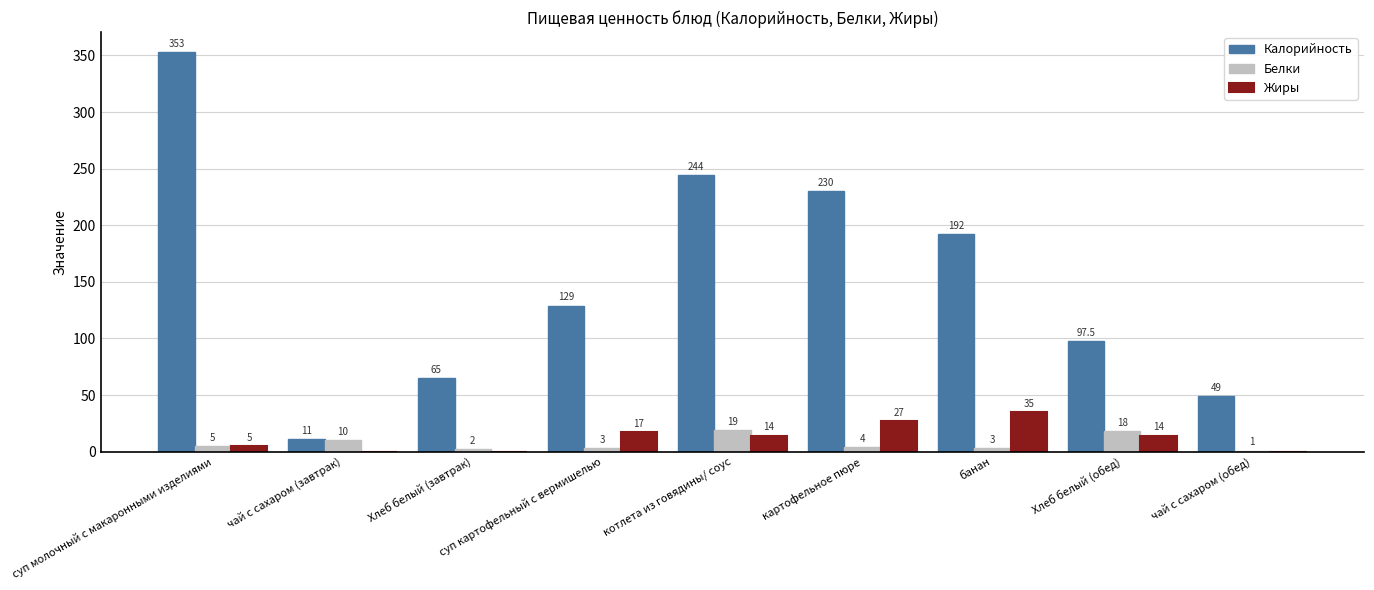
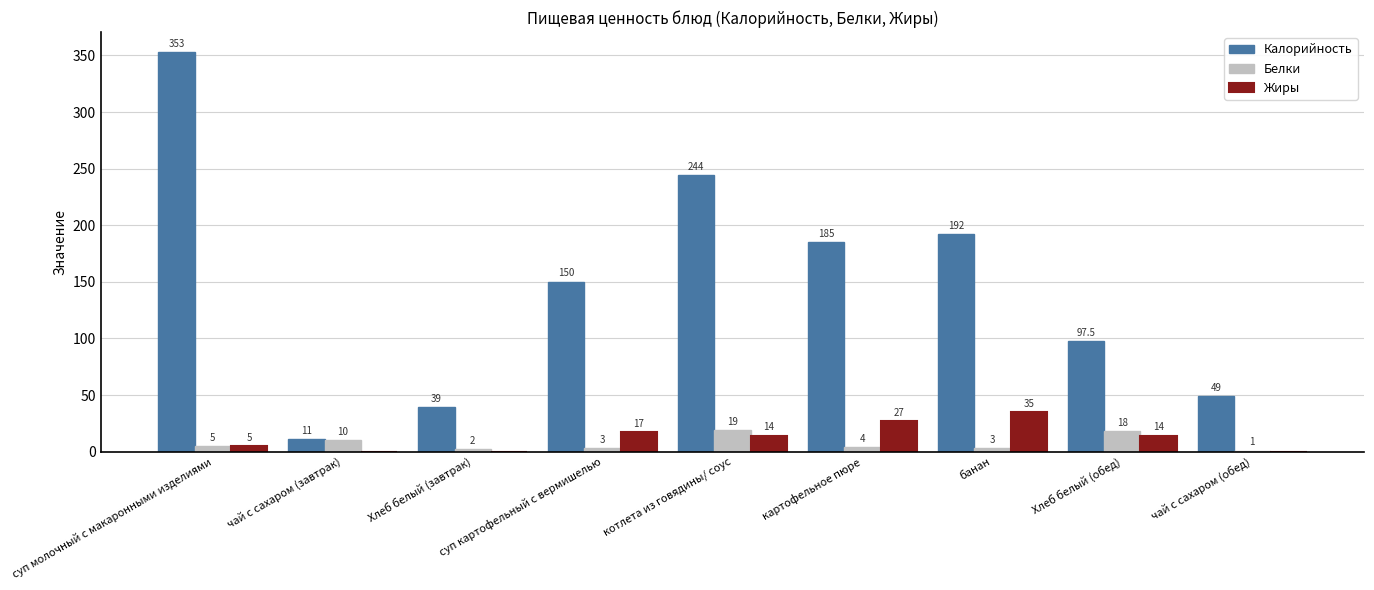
Калорийность, Хлеб белый (завтрак): 65 -> 39
Калорийность, суп картофельный с вермишелью: 129 -> 150
Калорийность, картофельное пюре: 230 -> 185
